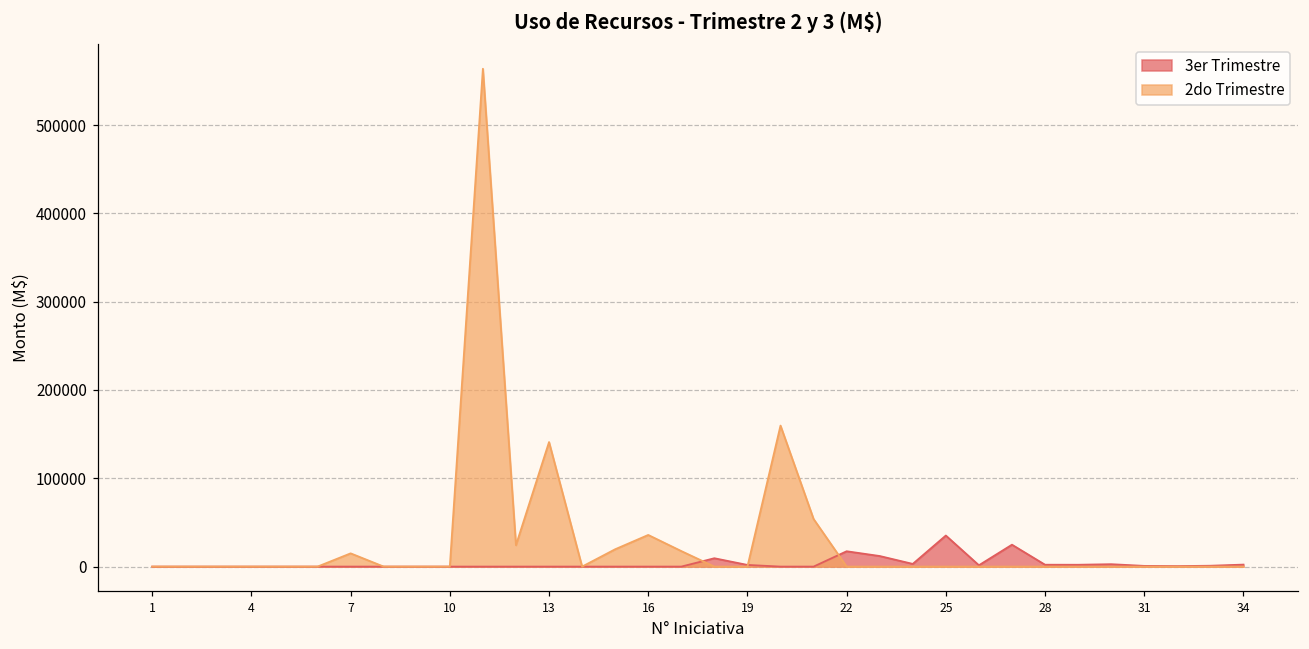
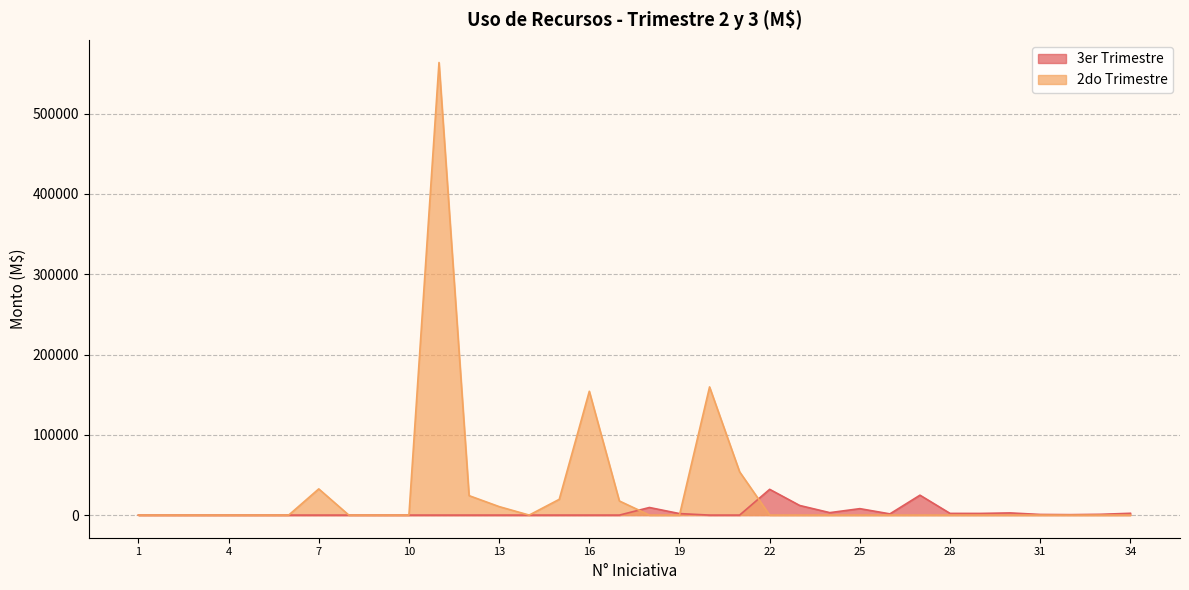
2do Trimestre, 7: 20000 -> 30000
2do Trimestre, 13: 140000 -> 10000
2do Trimestre, 16: 40000 -> 150000
3er Trimestre, 22: 20000 -> 30000
3er Trimestre, 25: 40000 -> 10000
